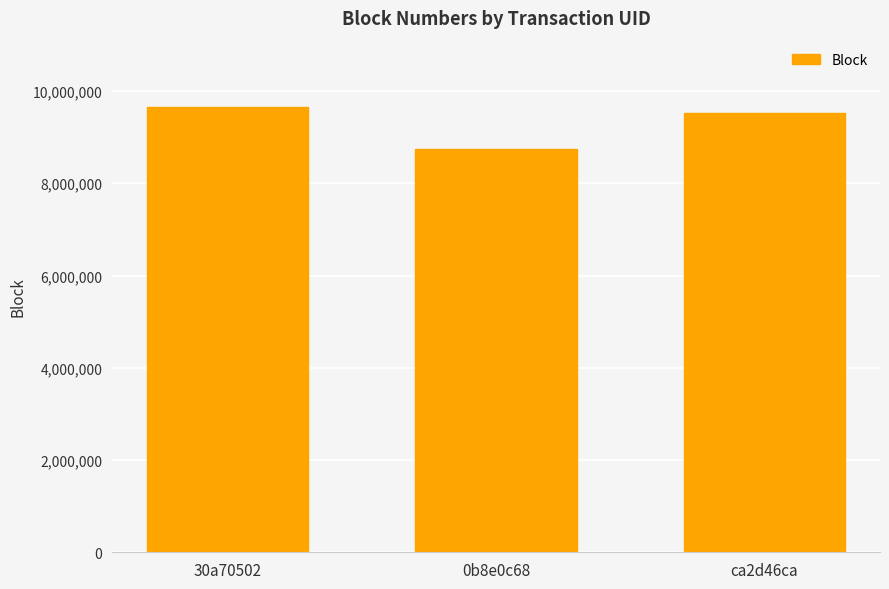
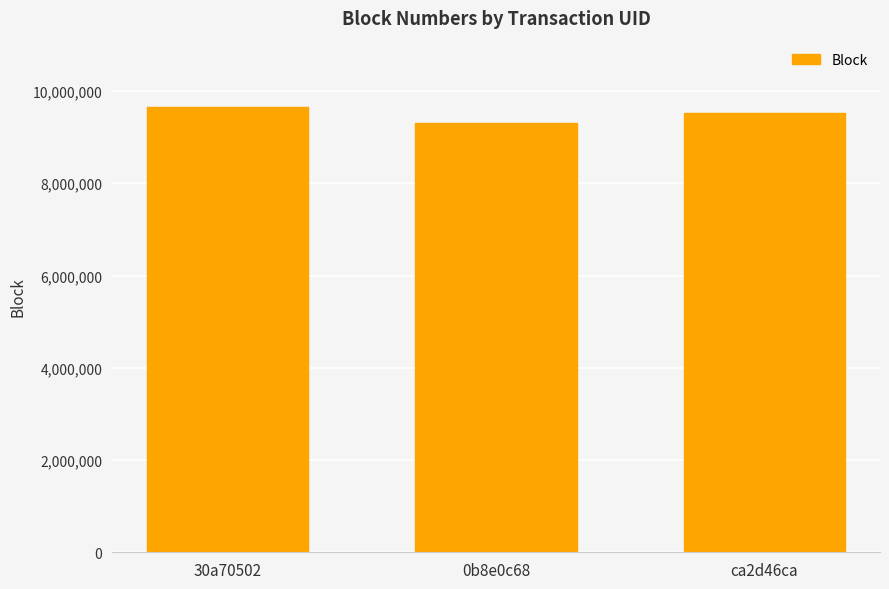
0b8e0c68: 8,700,000 -> 9,300,000
